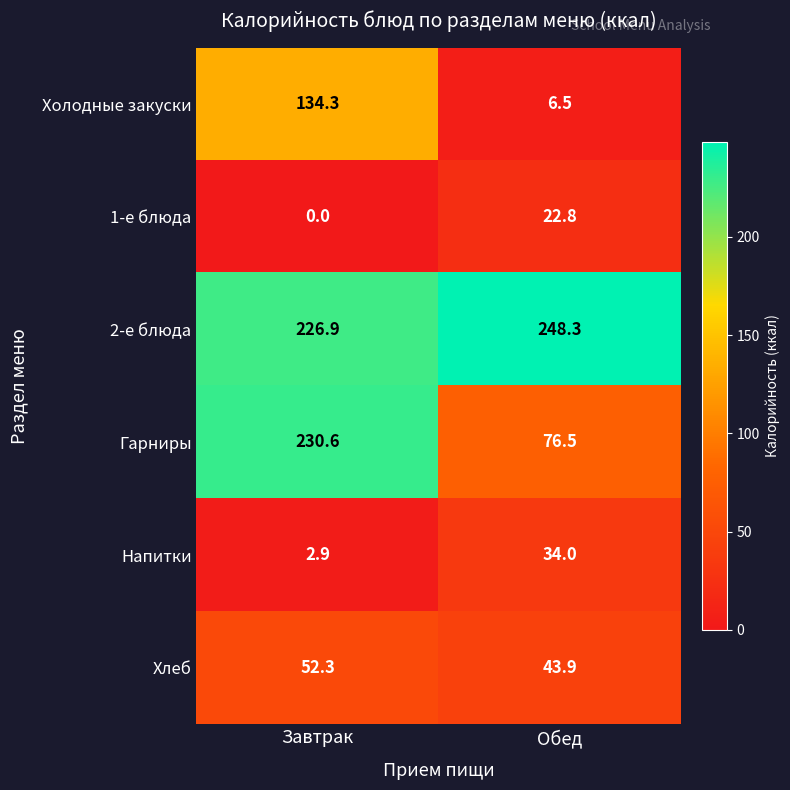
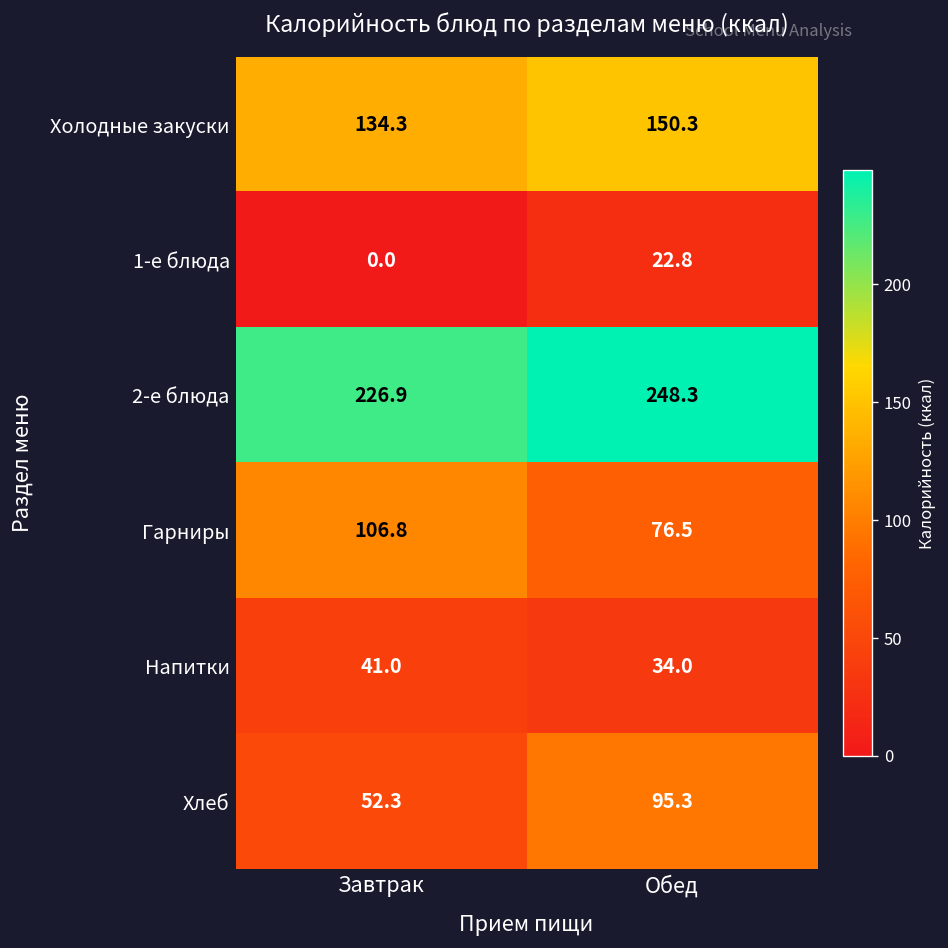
Холодные закуски, Обед: 6.5 -> 150.3
Гарниры, Завтрак: 230.6 -> 106.8
Напитки, Завтрак: 2.9 -> 41.0
Хлеб, Обед: 43.9 -> 95.3
